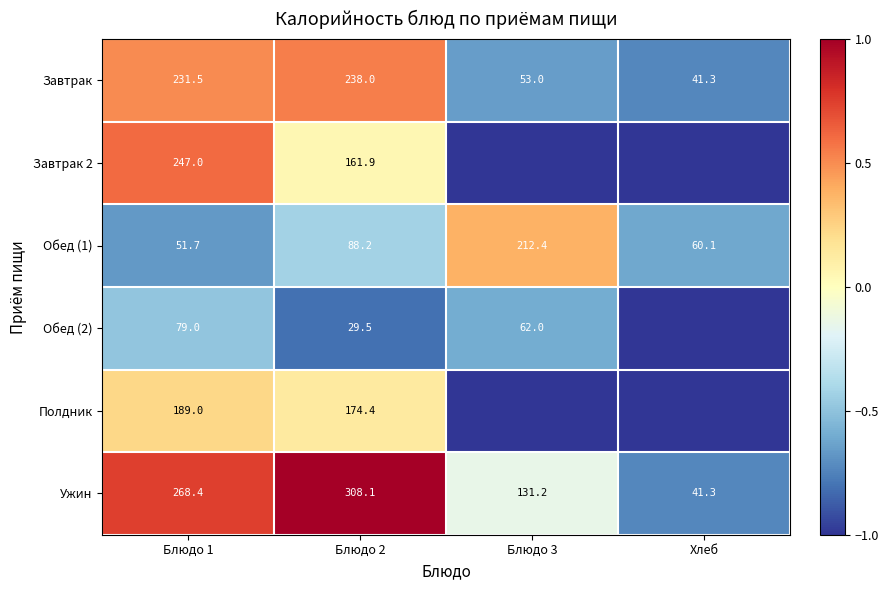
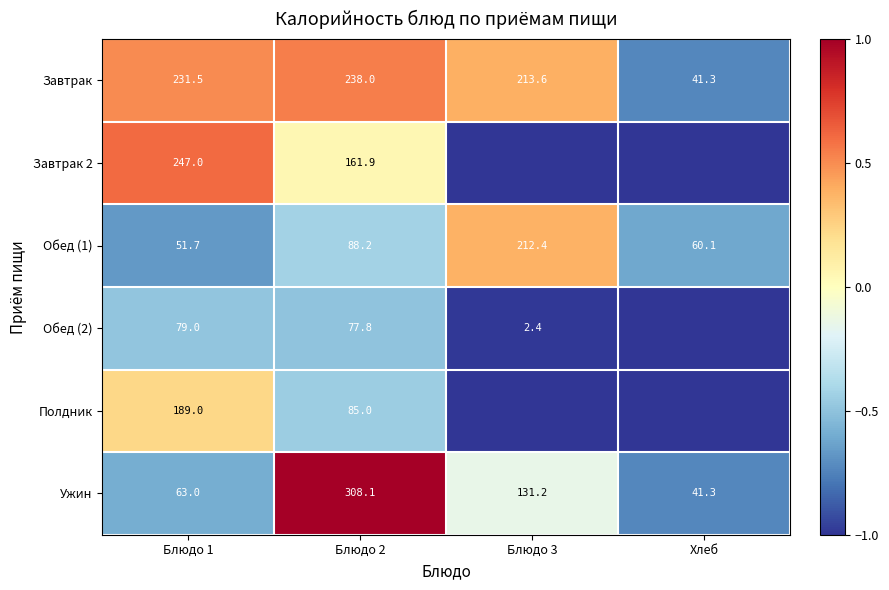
Завтрак, Блюдо 3: 53.0 -> 213.6
Обед (2), Блюдо 2: 29.5 -> 77.8
Обед (2), Блюдо 3: 62.0 -> 2.4
Полдник, Блюдо 2: 174.4 -> 85.0
Ужин, Блюдо 1: 268.4 -> 63.0
